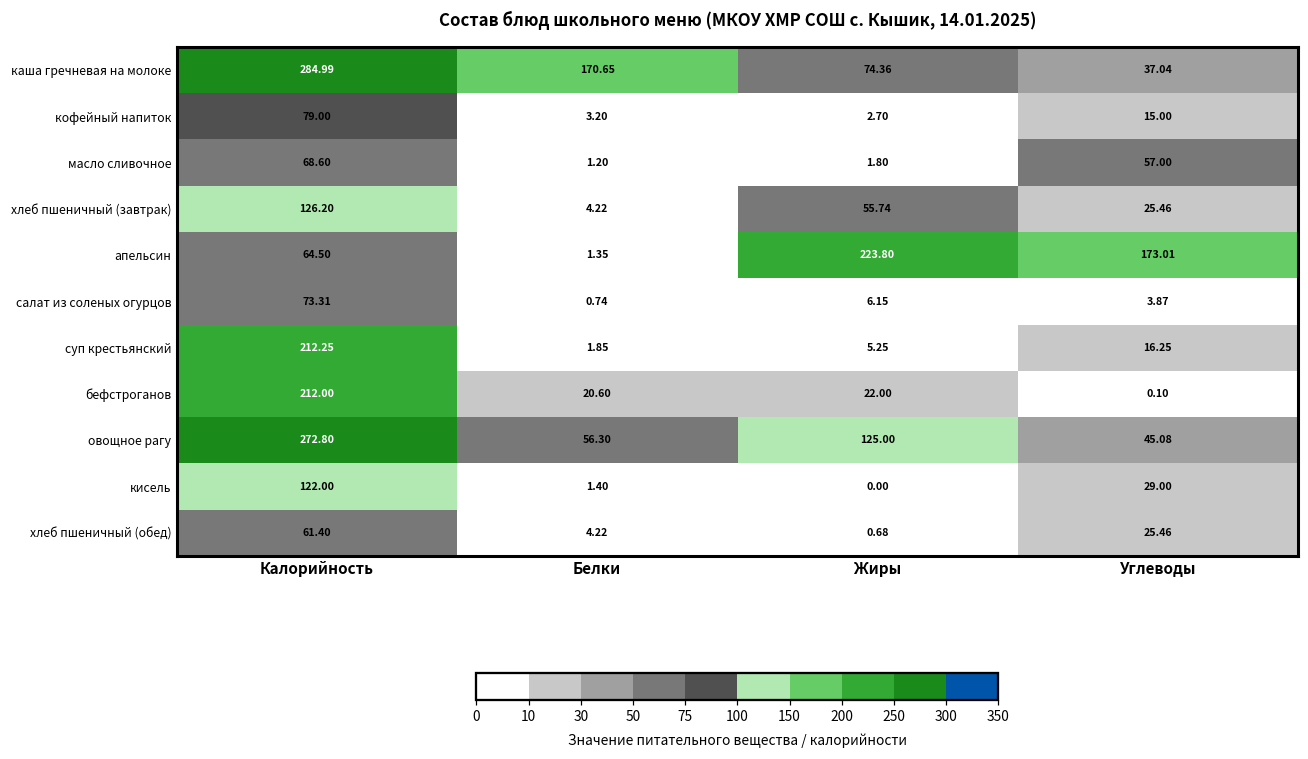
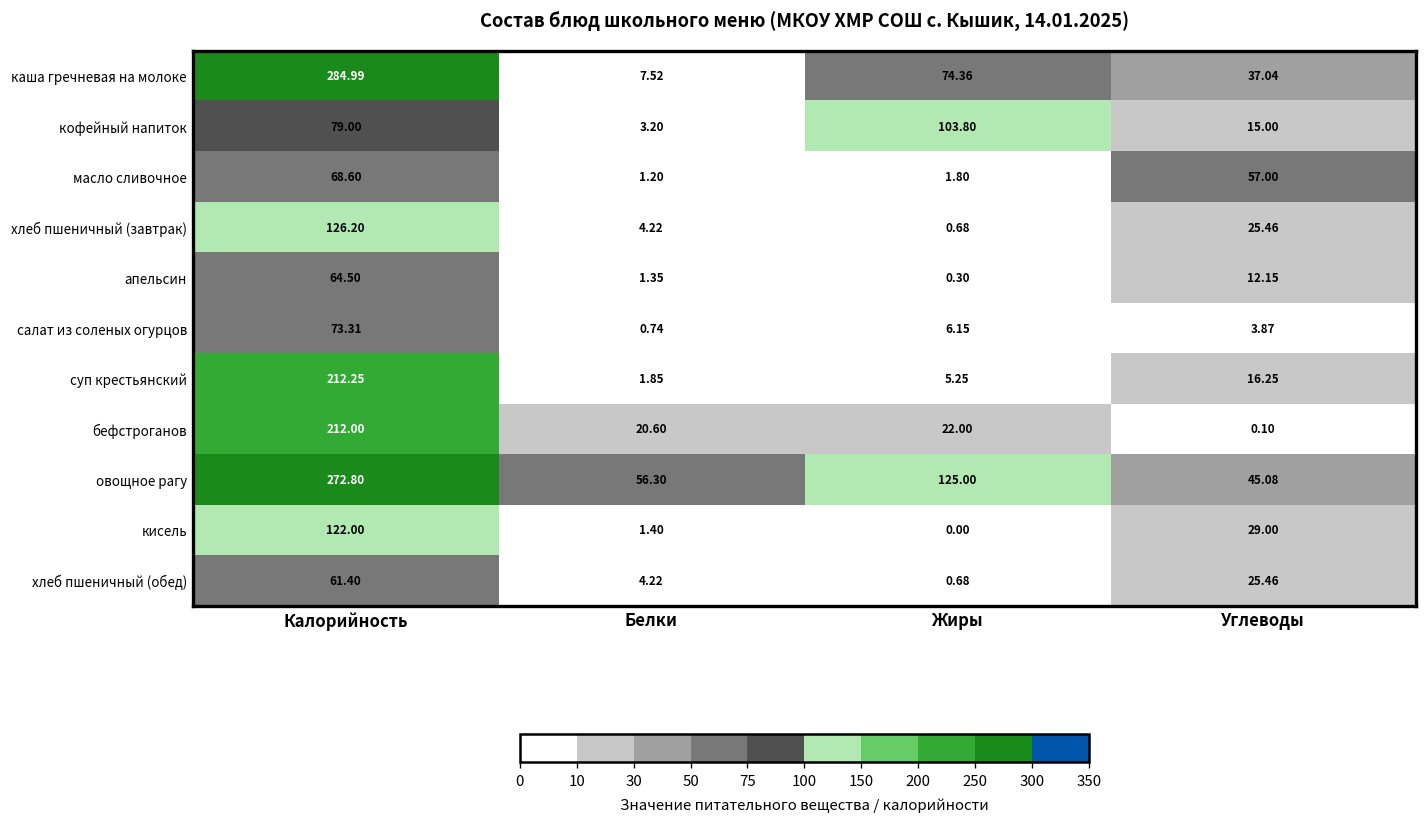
каша гречневая на молоке, Белки: 170.65 -> 7.52
кофейный напиток, Жиры: 2.70 -> 103.80
хлеб пшеничный (завтрак), Жиры: 55.74 -> 0.68
апельсин, Жиры: 223.80 -> 0.30
апельсин, Углеводы: 173.01 -> 12.15
